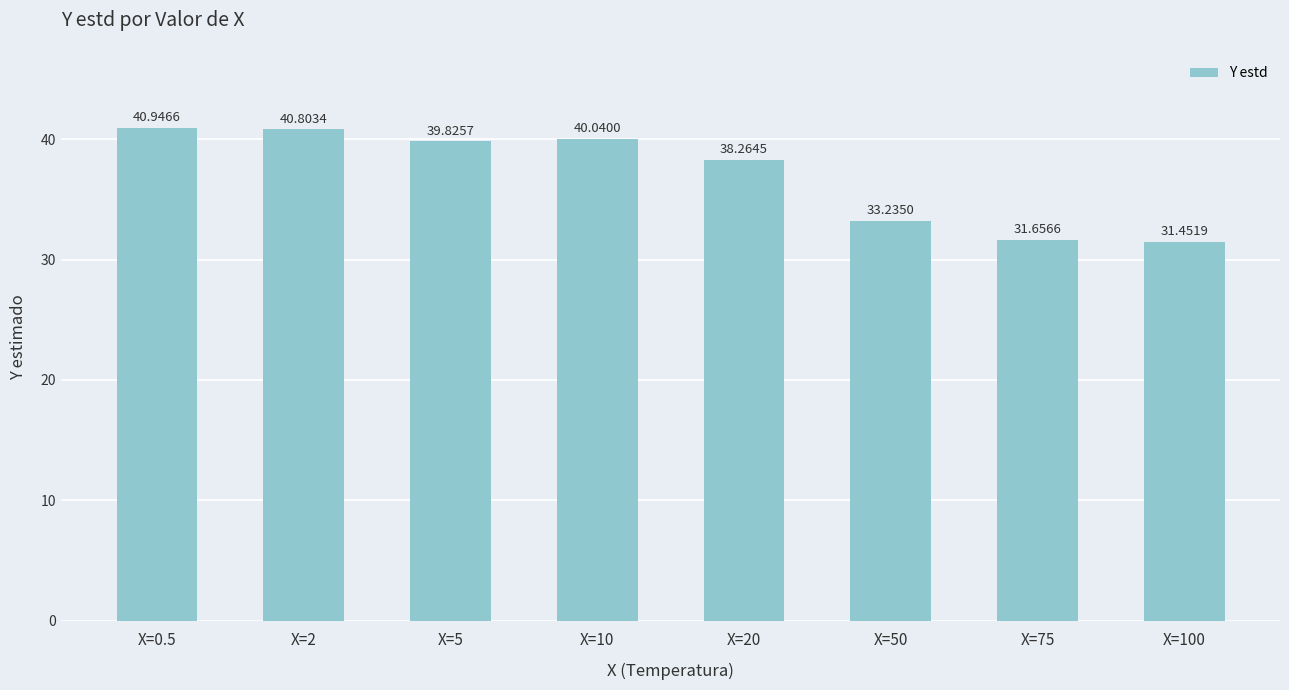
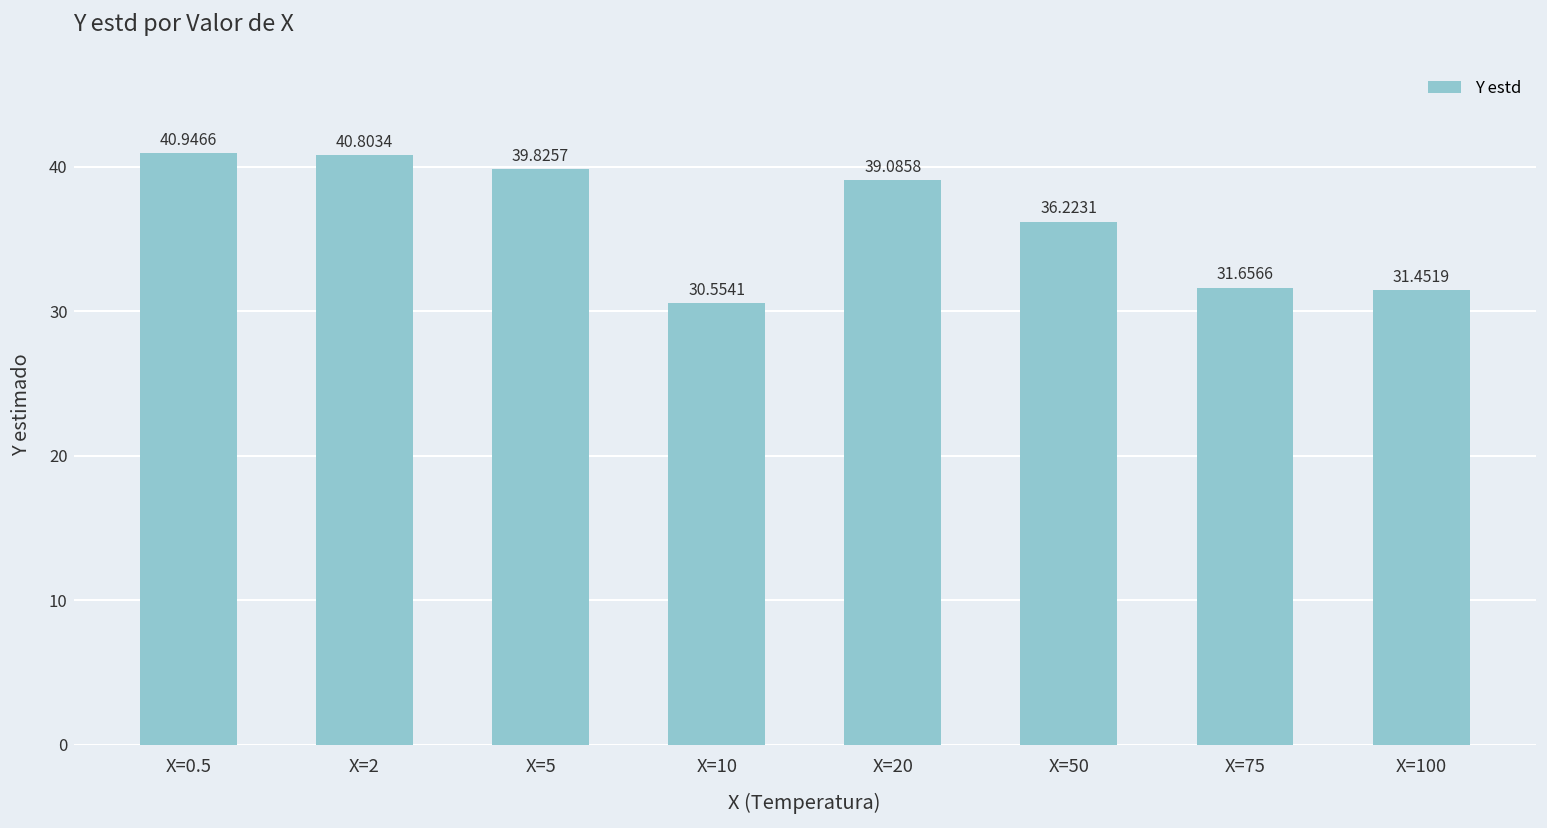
X=10: 40.0400 -> 30.5541
X=20: 38.2645 -> 39.0858
X=50: 33.2350 -> 36.2231
